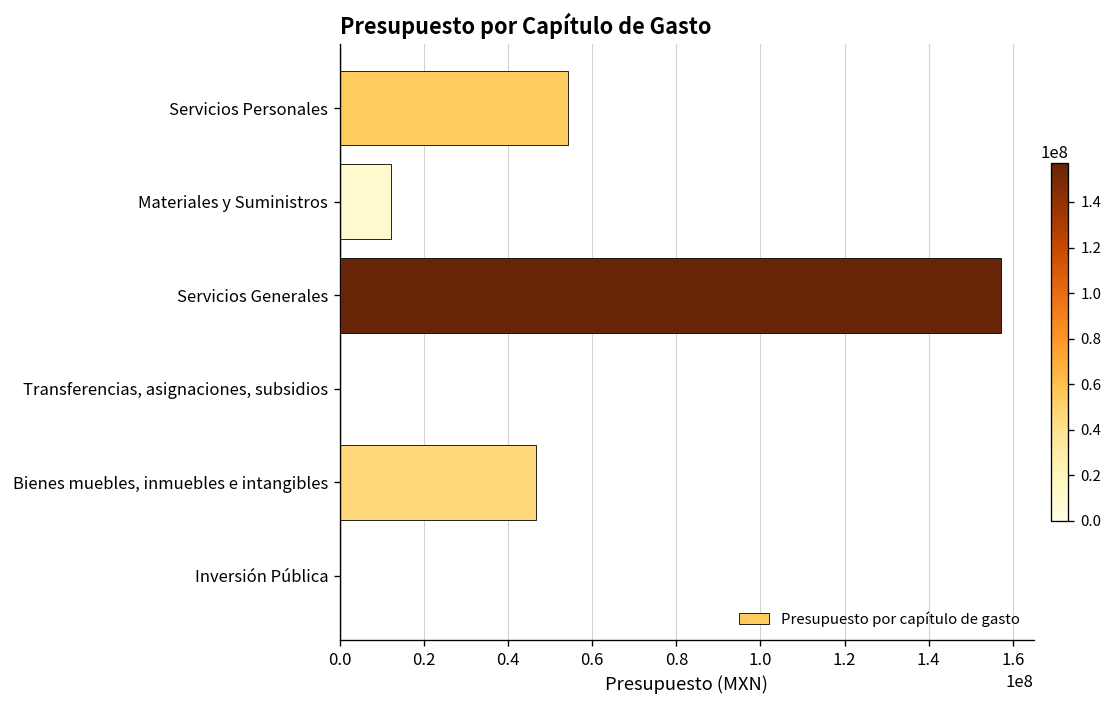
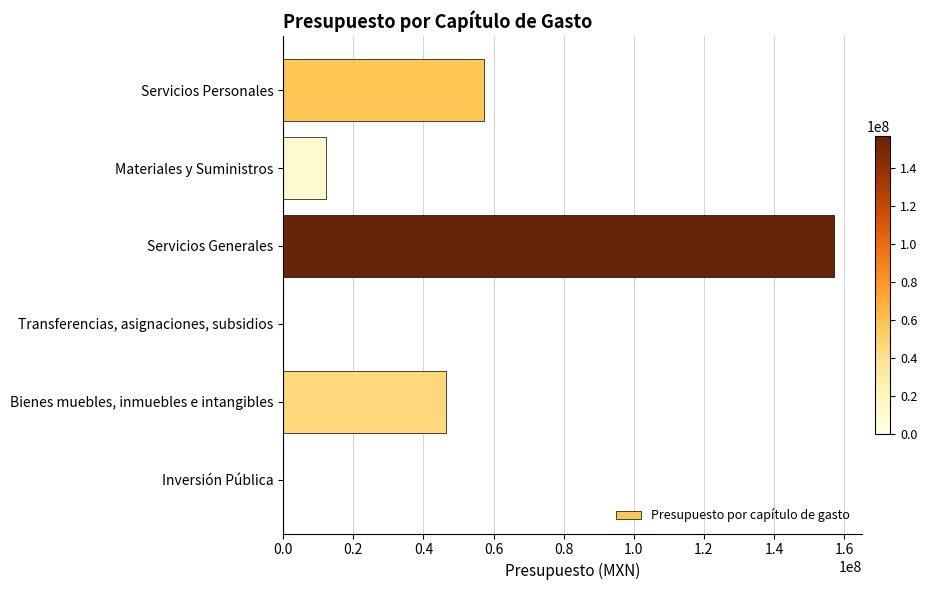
Servicios Personales: 54000000 -> 57000000
